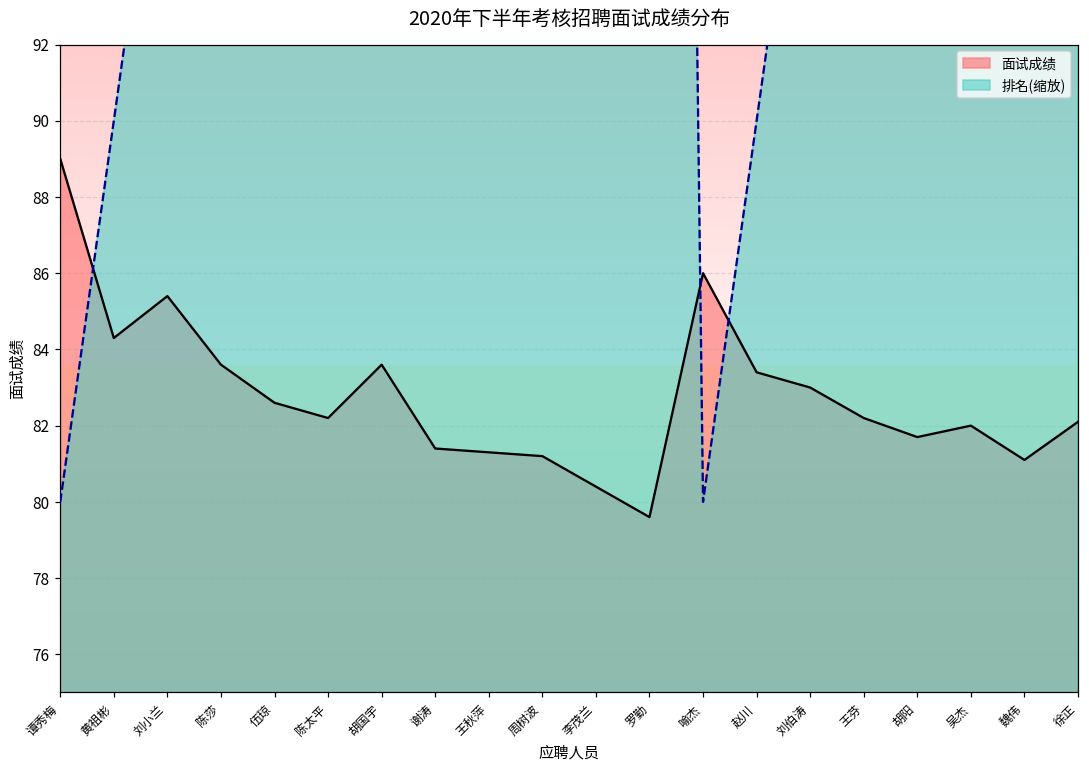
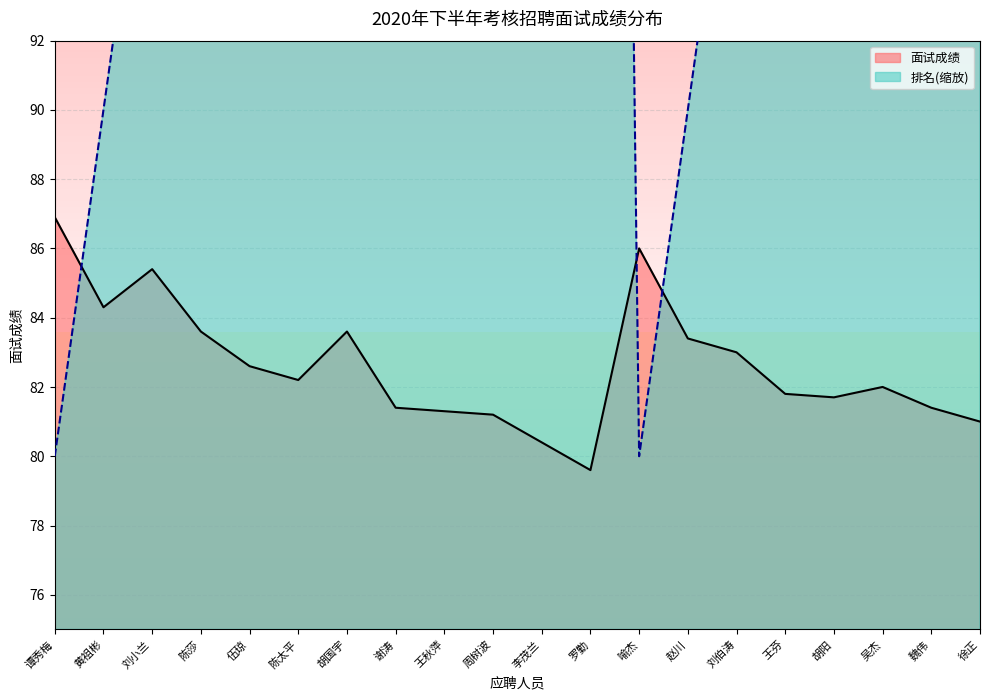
面试成绩, 谭秀梅: 89.0 -> 86.9
面试成绩, 王芬: 82.2 -> 81.8
面试成绩, 魏伟: 81.1 -> 81.4
面试成绩, 徐正: 82.1 -> 81.0
